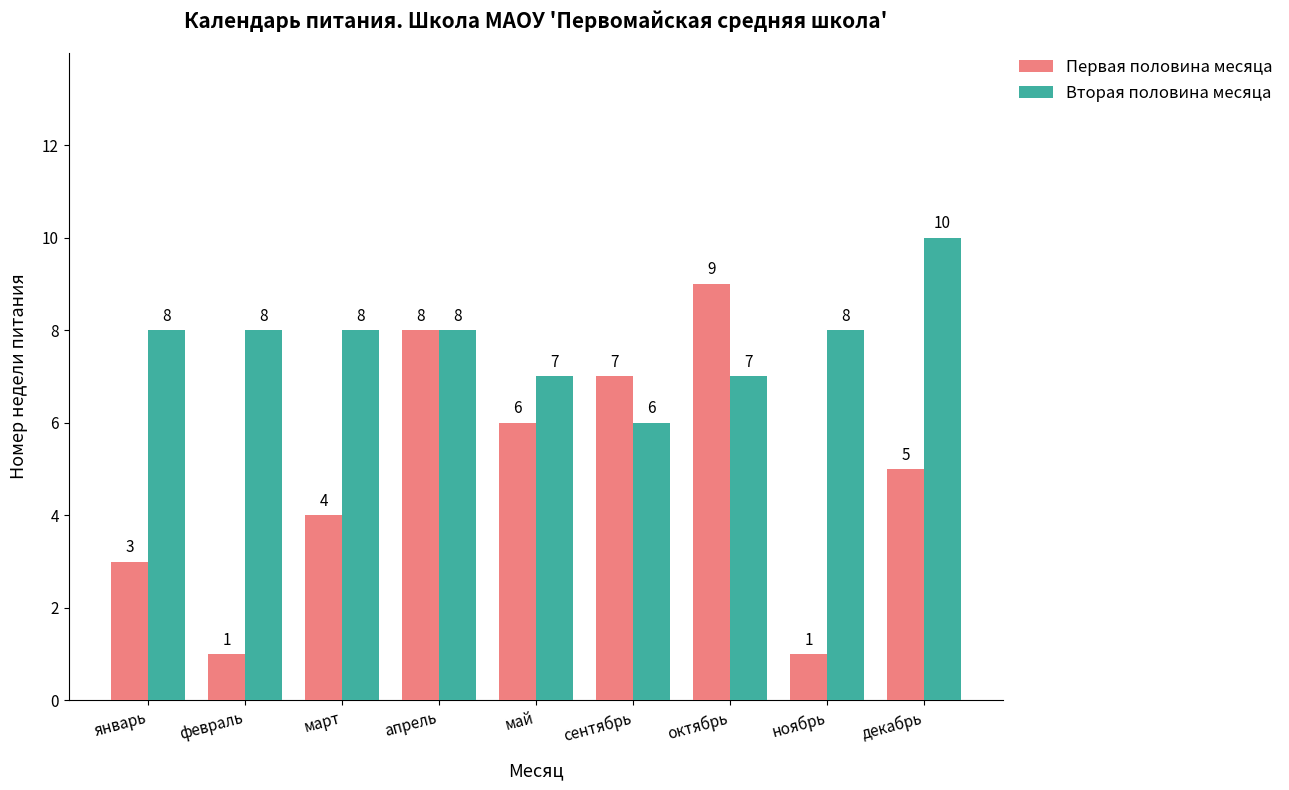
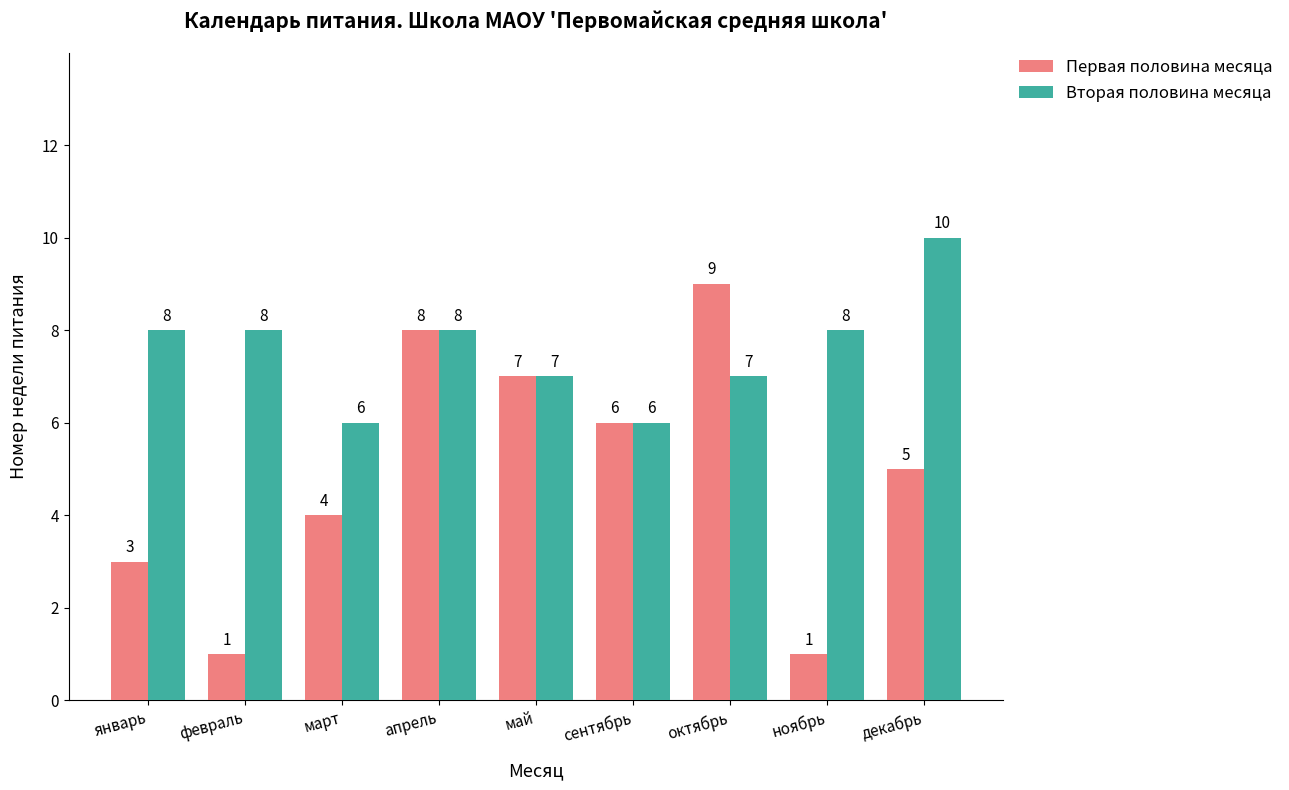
Вторая половина месяца, март: 8 -> 6
Первая половина месяца, май: 6 -> 7
Первая половина месяца, сентябрь: 7 -> 6
